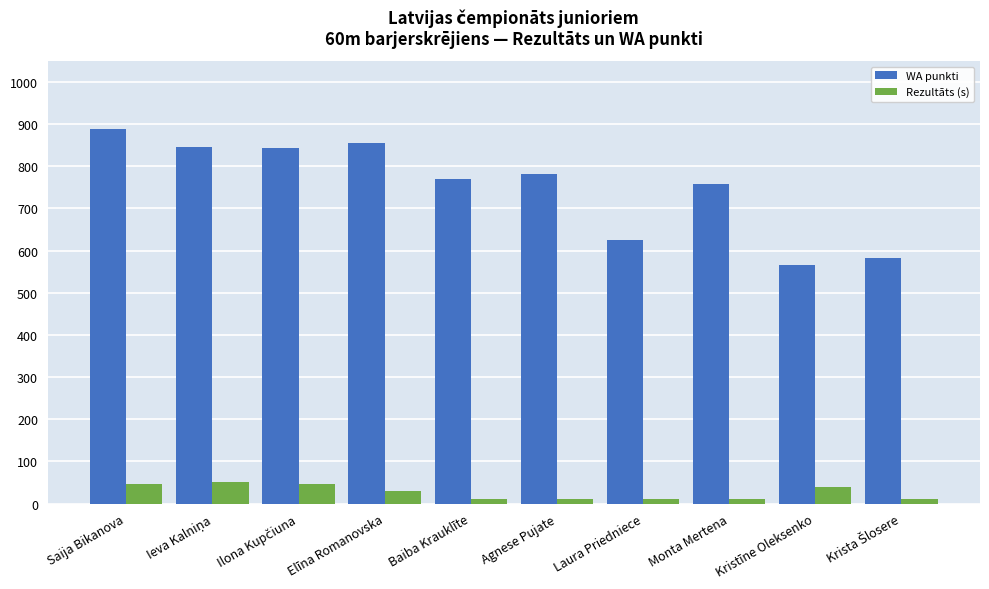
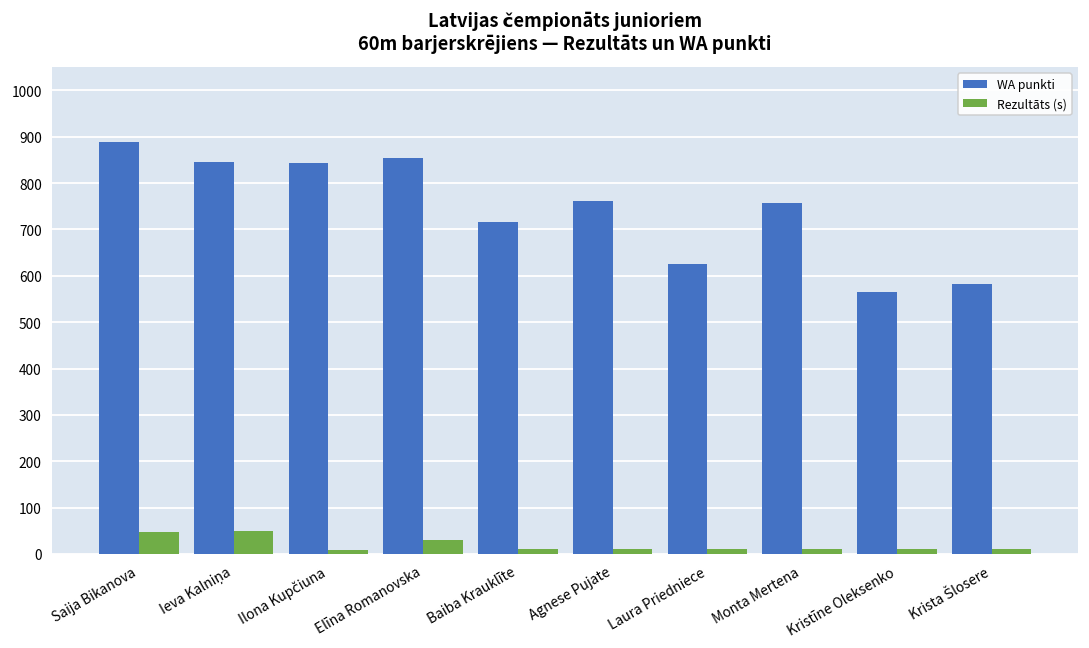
Rezultāts (s), Ilona Kupčiuna: 50 -> 10
WA punkti, Baiba Krauklīte: 770 -> 720
WA punkti, Agnese Pujate: 780 -> 760
Rezultāts (s), Kristīne Oleksenko: 40 -> 10
